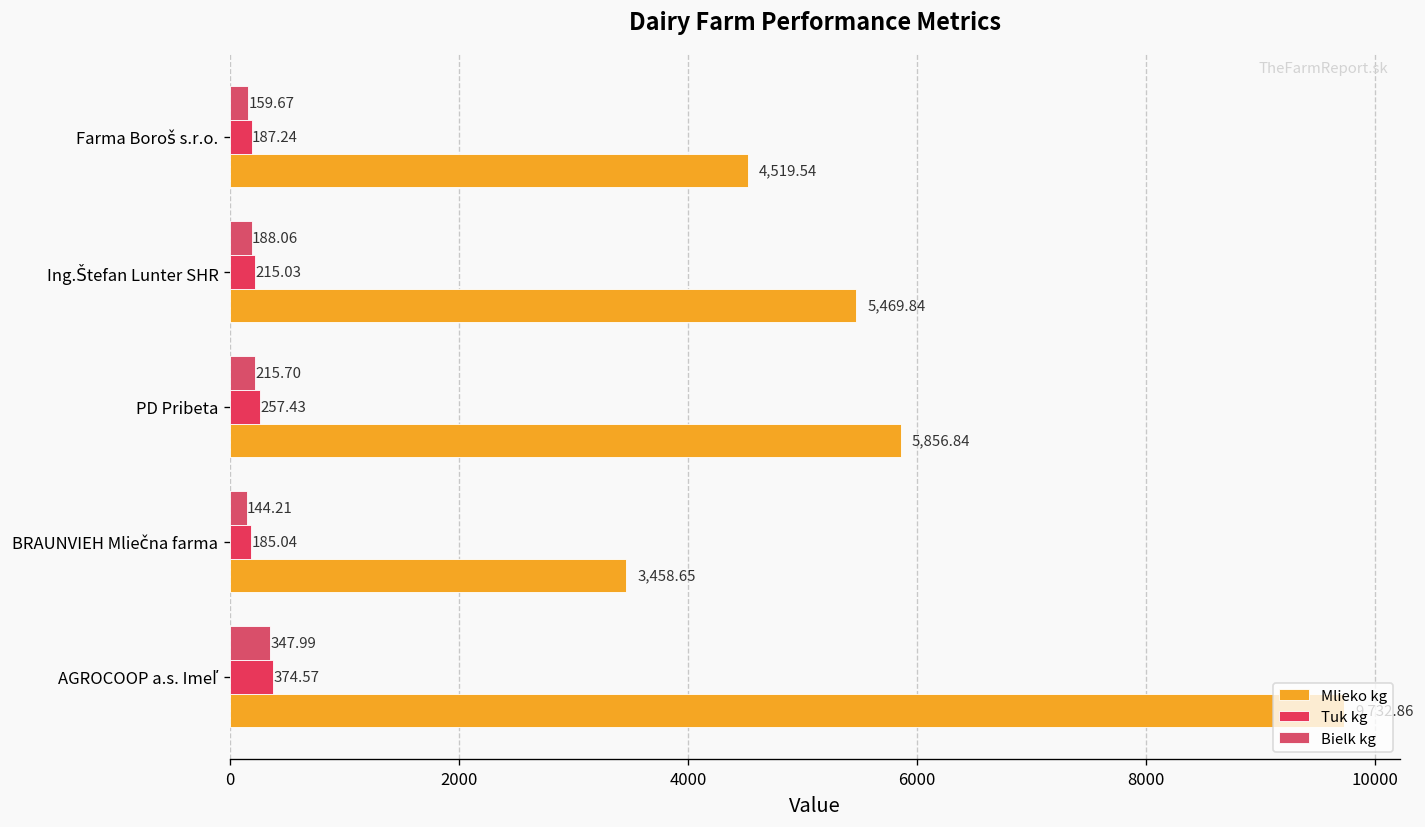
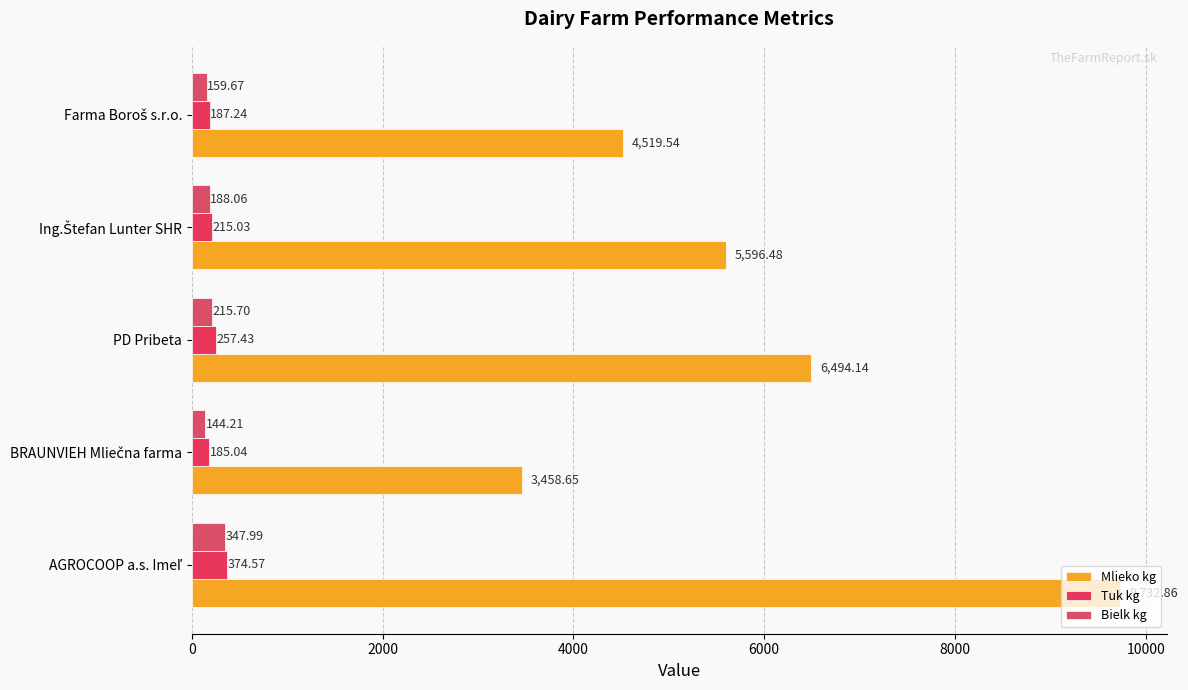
Mlieko kg, Ing.Štefan Lunter SHR: 5,469.84 -> 5,596.48
Mlieko kg, PD Pribeta: 5,856.84 -> 6,494.14
